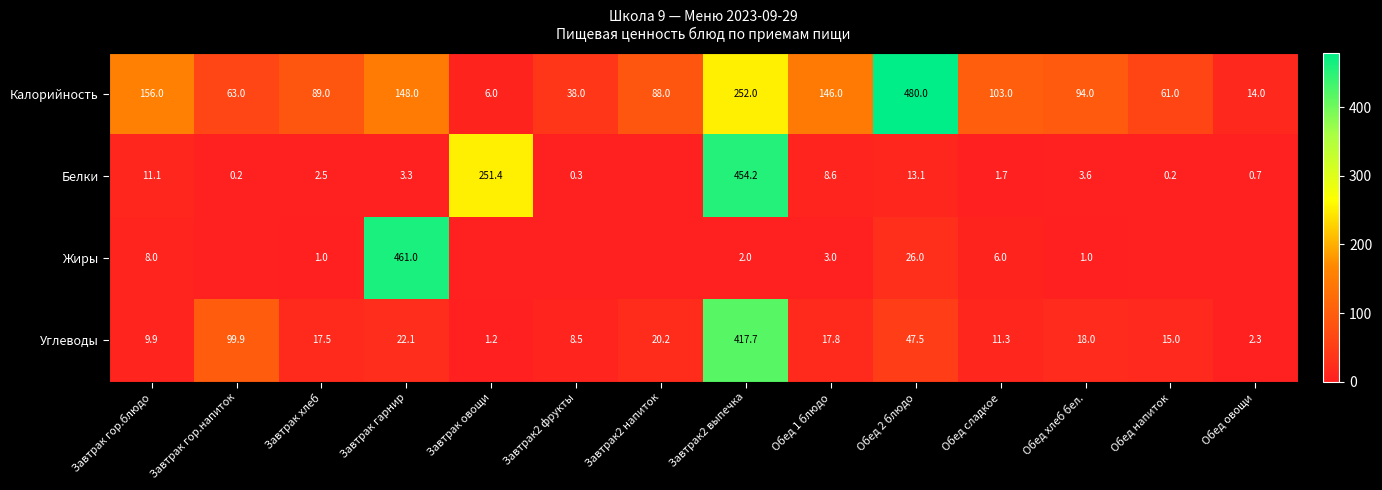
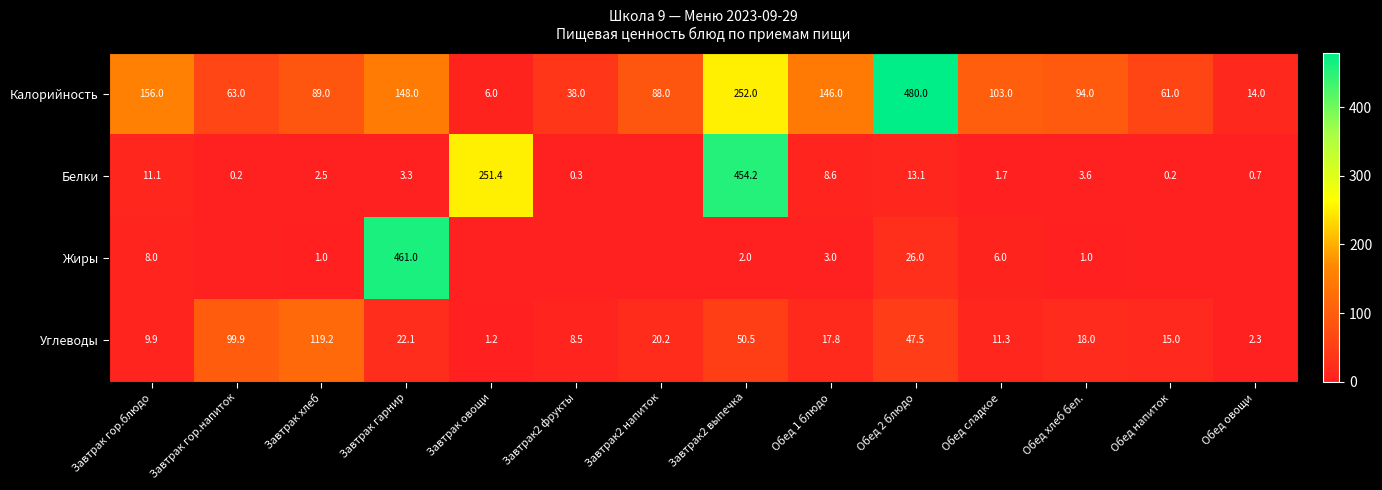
Углеводы, Завтрак хлеб: 17.5 -> 119.2
Углеводы, Завтрак2 выпечка: 417.7 -> 50.5
